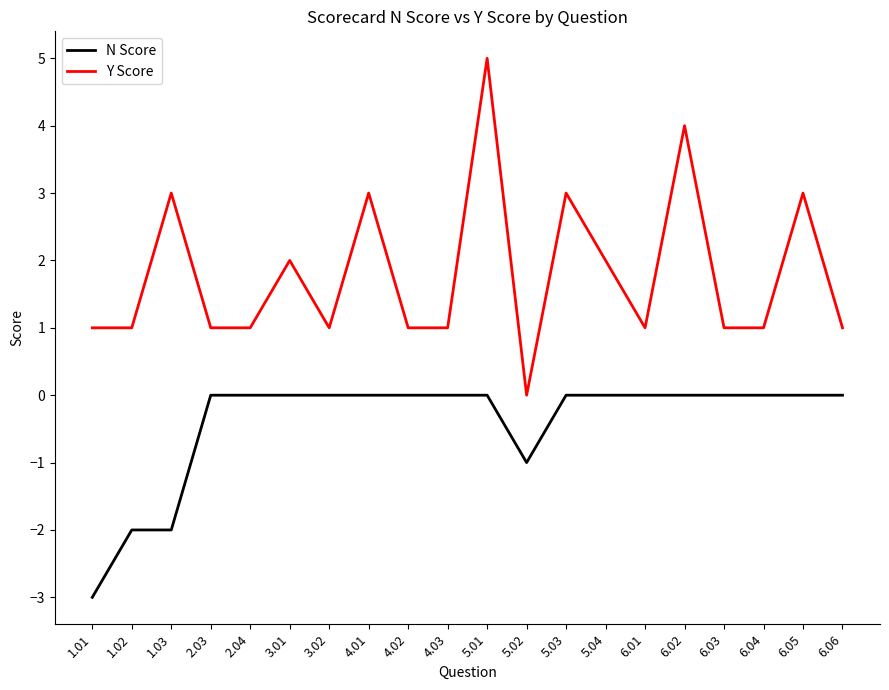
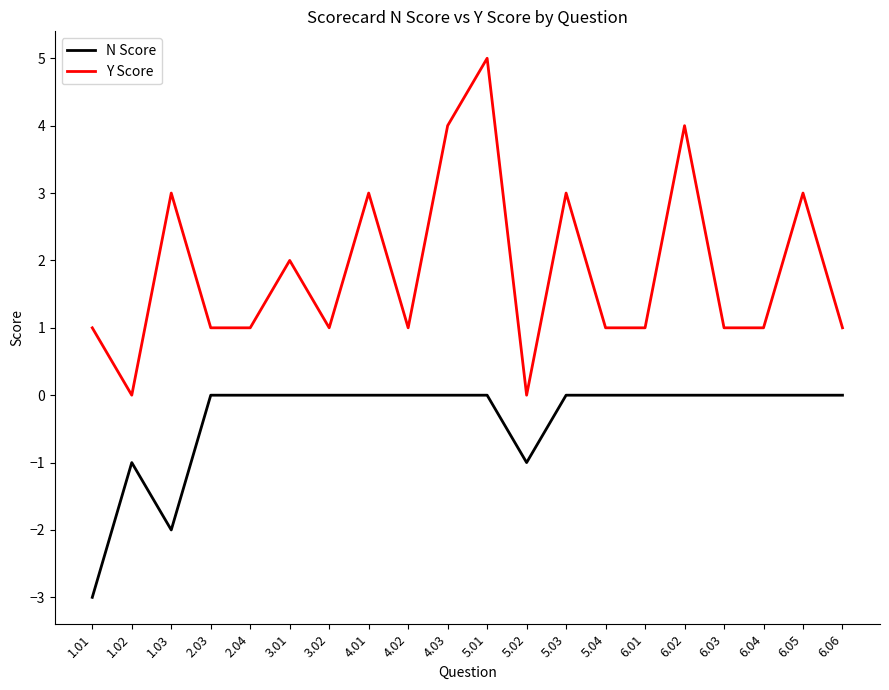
N Score, 1.02: -2 -> -1
Y Score, 1.02: 1 -> 0
Y Score, 4.03: 1 -> 4
Y Score, 5.04: 2 -> 1
